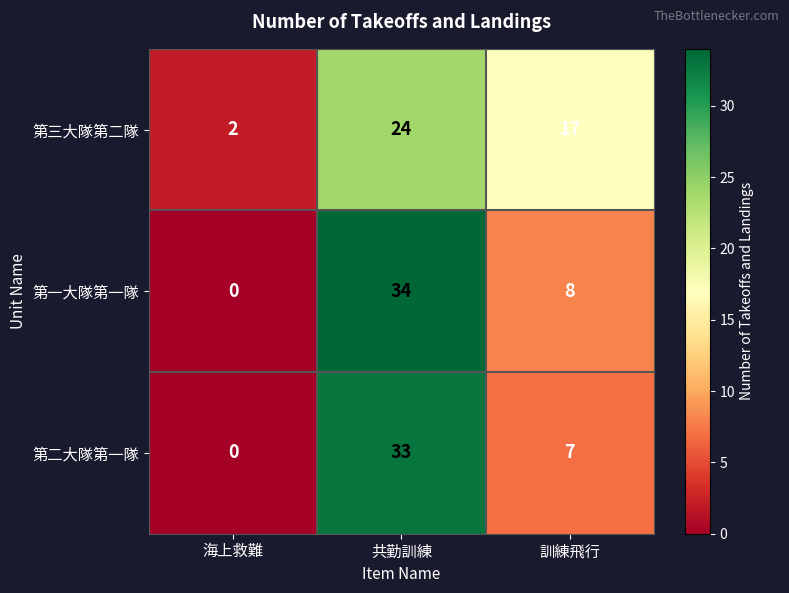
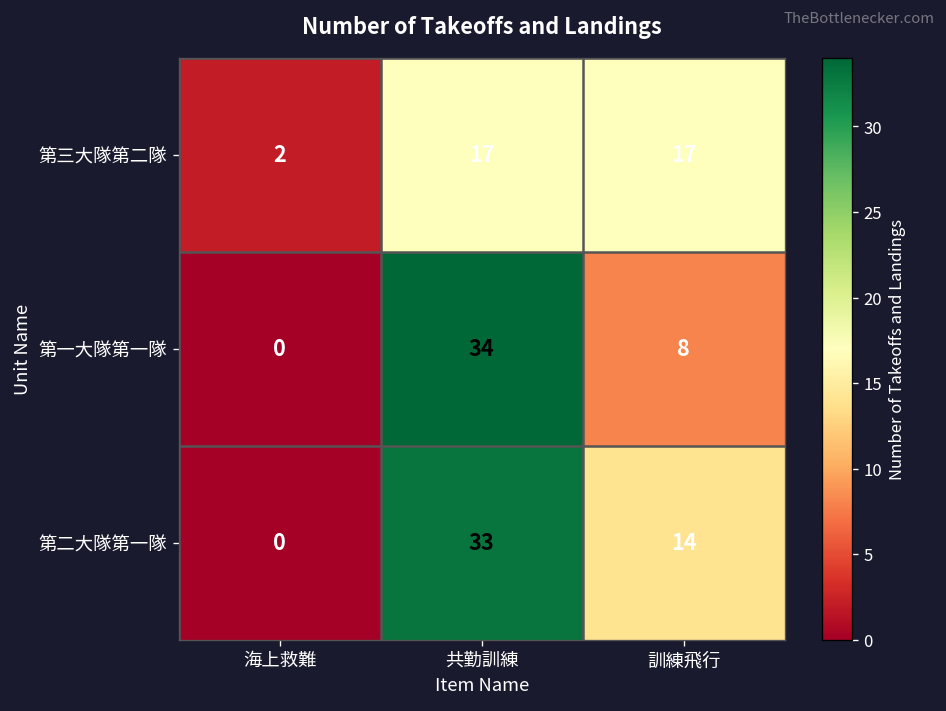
第三大隊第二隊, 共勤訓練: 24 -> 17
第二大隊第一隊, 訓練飛行: 7 -> 14
